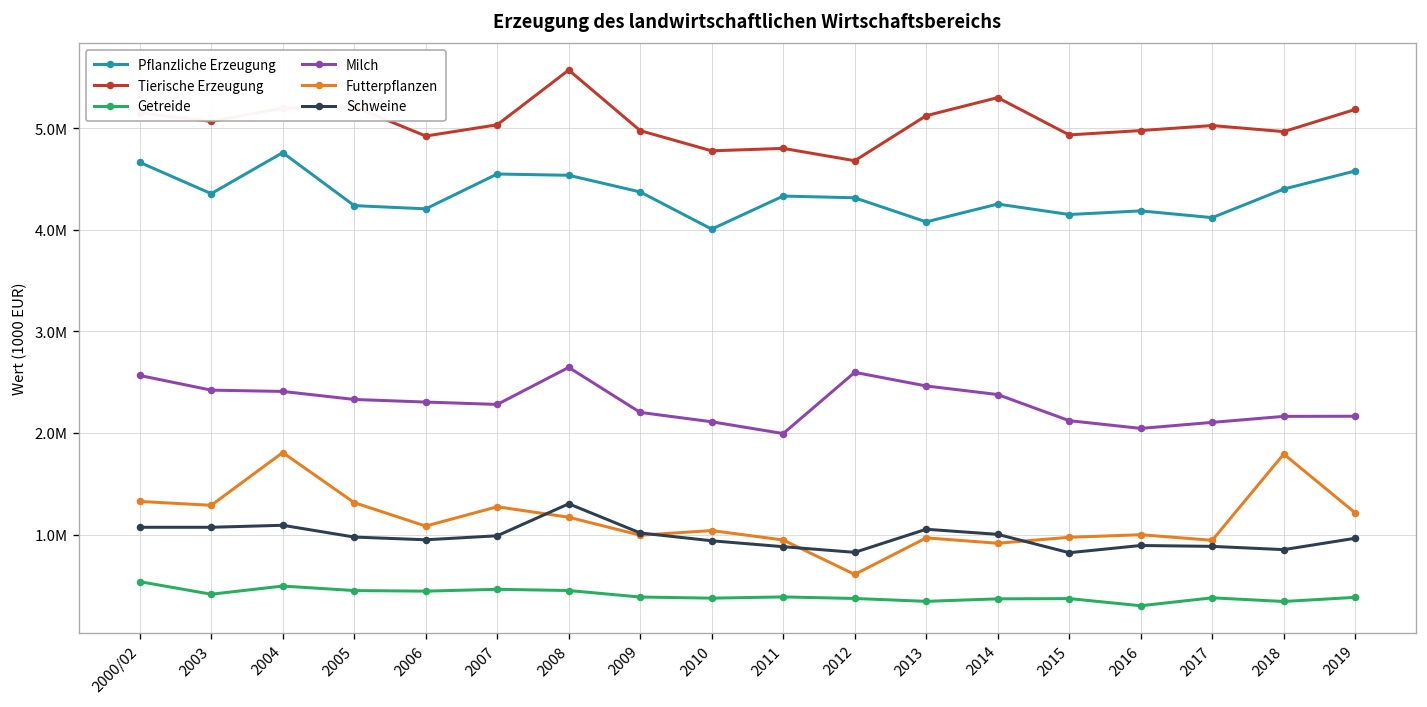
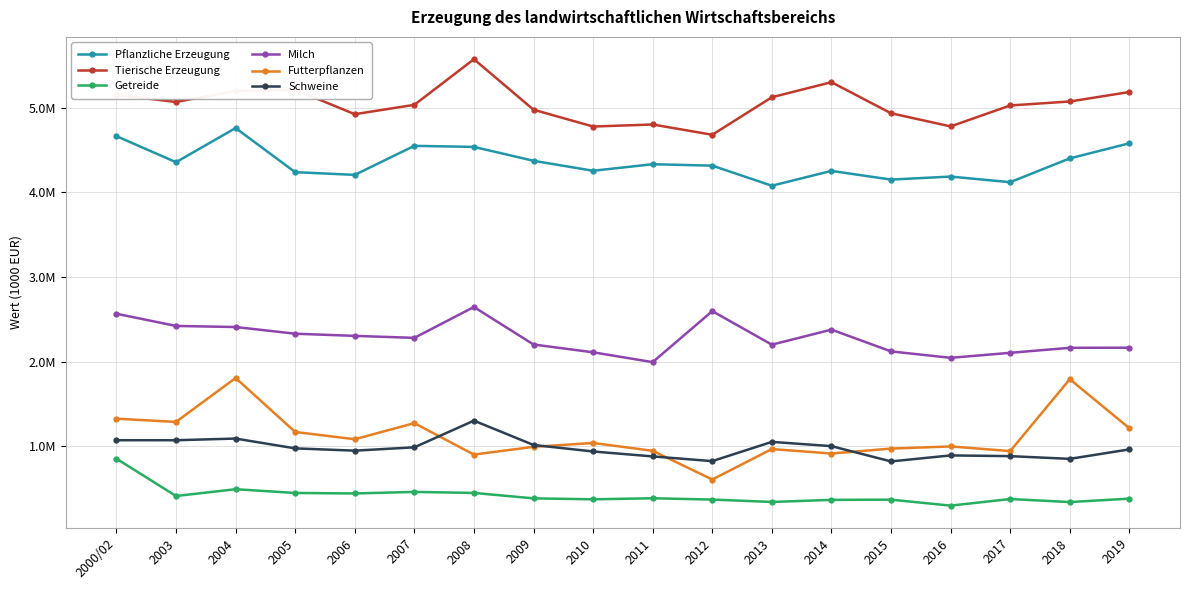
Getreide, 2000/02: 500000 -> 900000
Futterpflanzen, 2005: 1300000 -> 1200000
Futterpflanzen, 2008: 1200000 -> 900000
Pflanzliche Erzeugung, 2010: 4000000 -> 4300000
Milch, 2013: 2500000 -> 2200000
Tierische Erzeugung, 2016: 5000000 -> 4800000
Tierische Erzeugung, 2018: 5000000 -> 5100000
